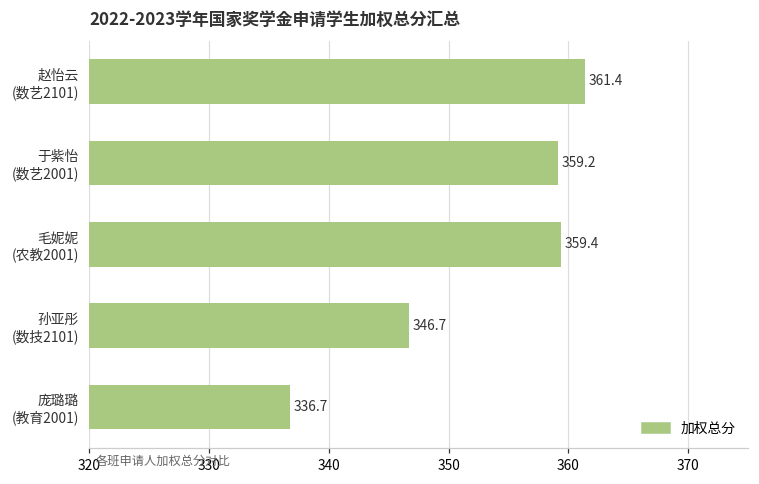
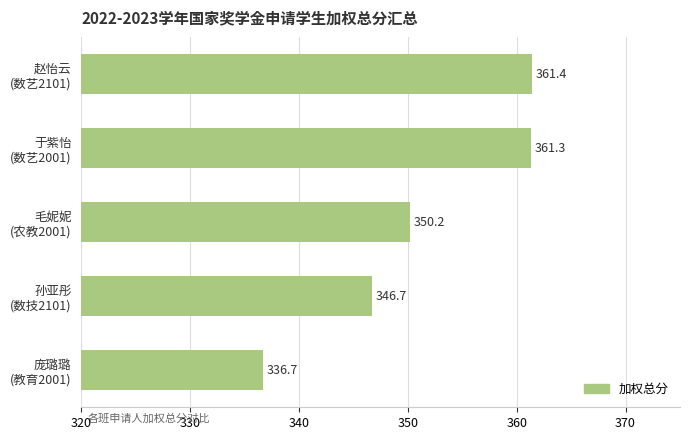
于紫怡 (数艺2001): 359.2 -> 361.3
毛妮妮 (农教2001): 359.4 -> 350.2
